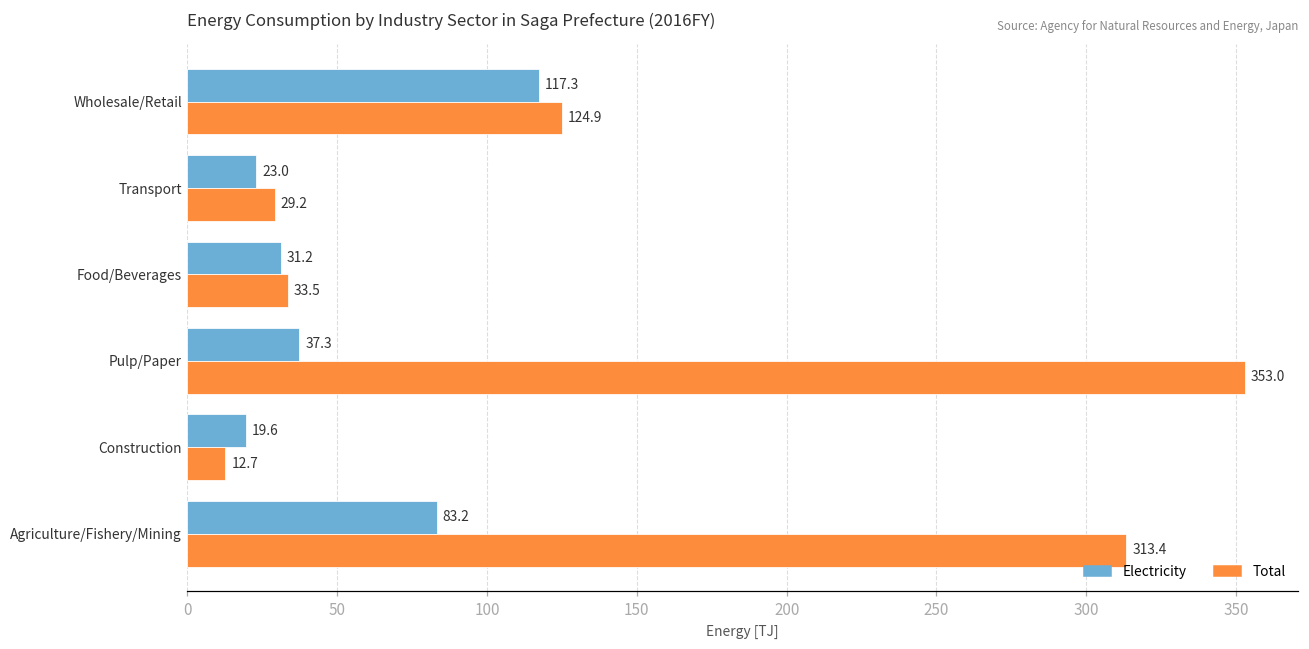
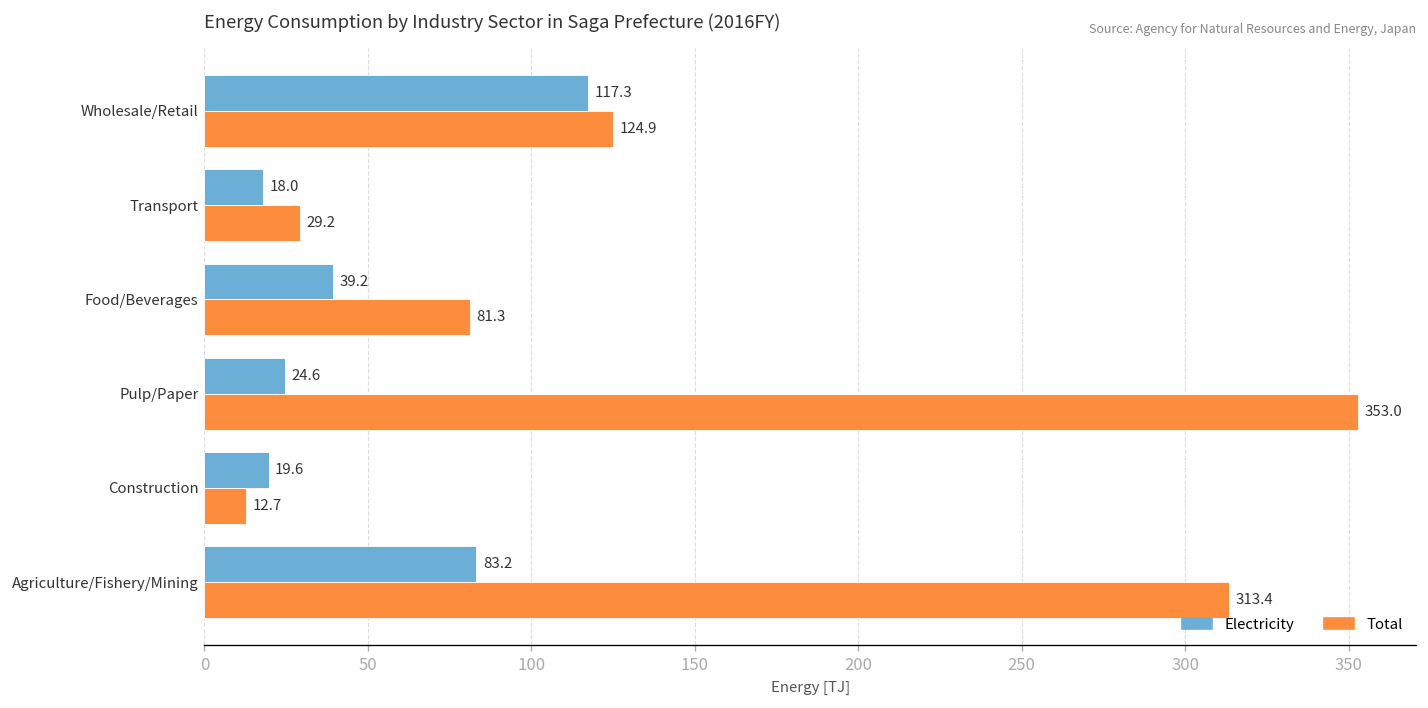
Electricity, Transport: 23.0 -> 18.0
Electricity, Food/Beverages: 31.2 -> 39.2
Total, Food/Beverages: 33.5 -> 81.3
Electricity, Pulp/Paper: 37.3 -> 24.6
